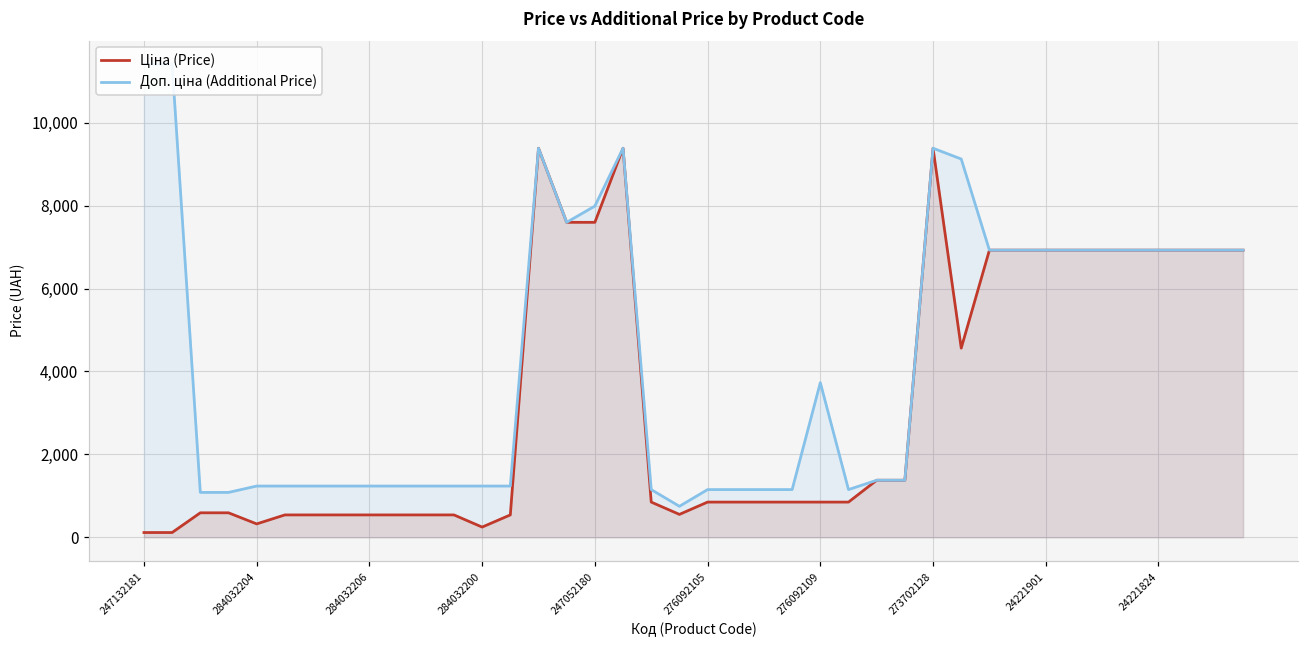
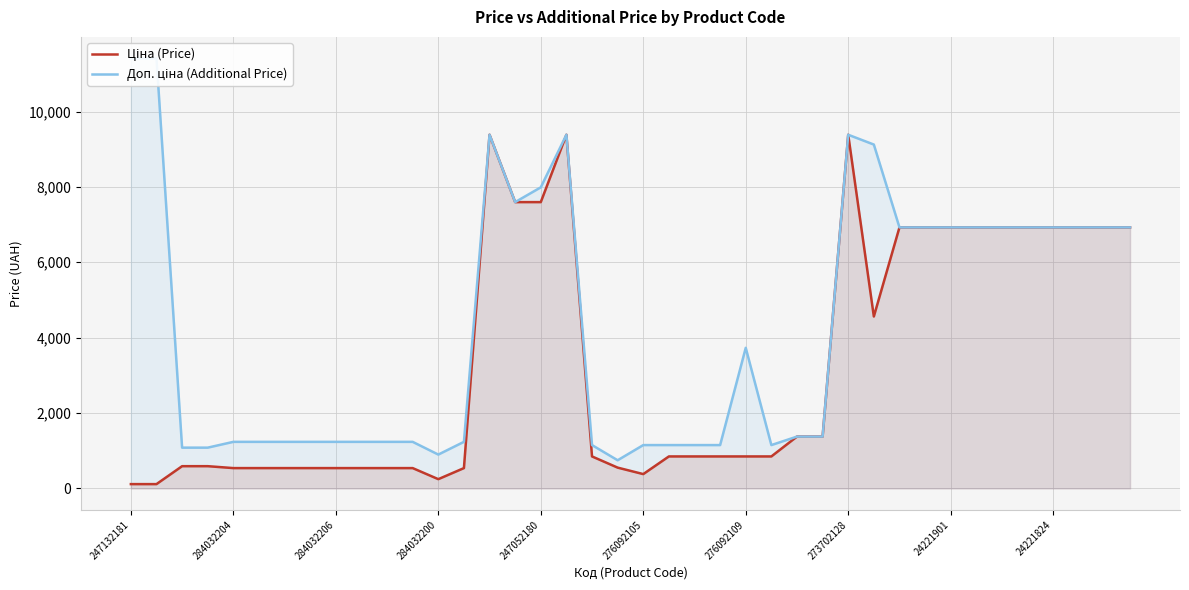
Ціна (Price), 284032204: 300 -> 500
Доп. ціна (Additional Price), 284032200: 1,200 -> 900
Ціна (Price), 276092105: 800 -> 400
